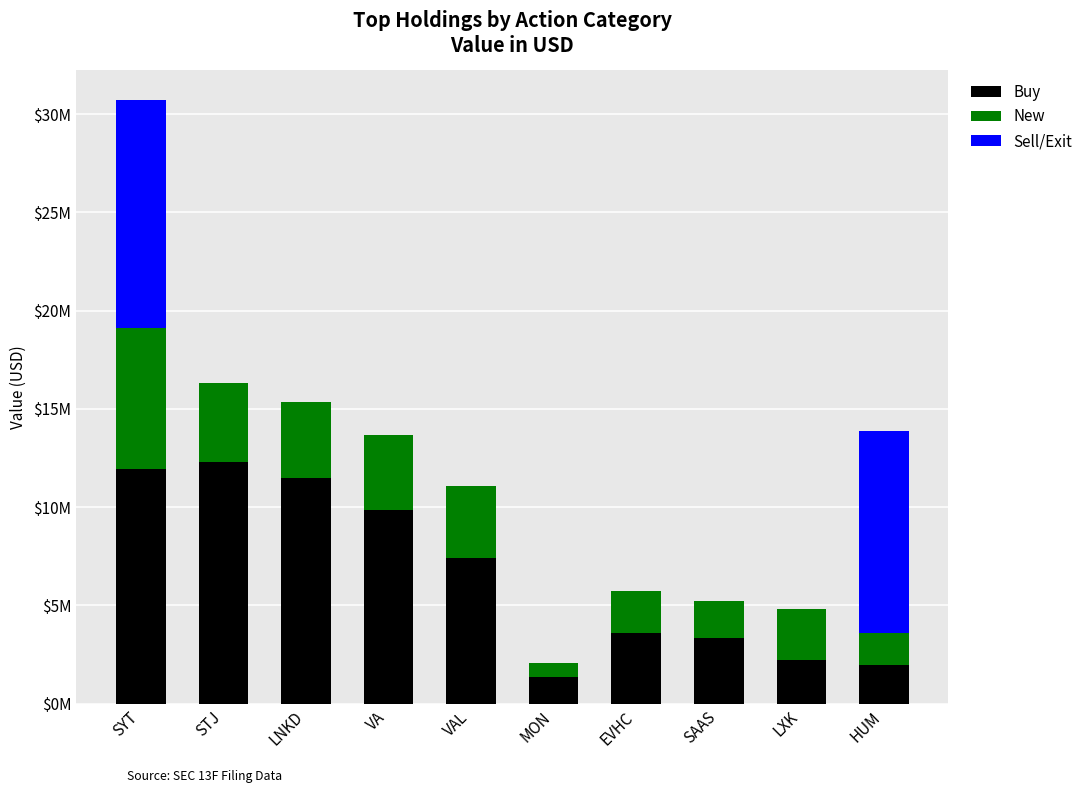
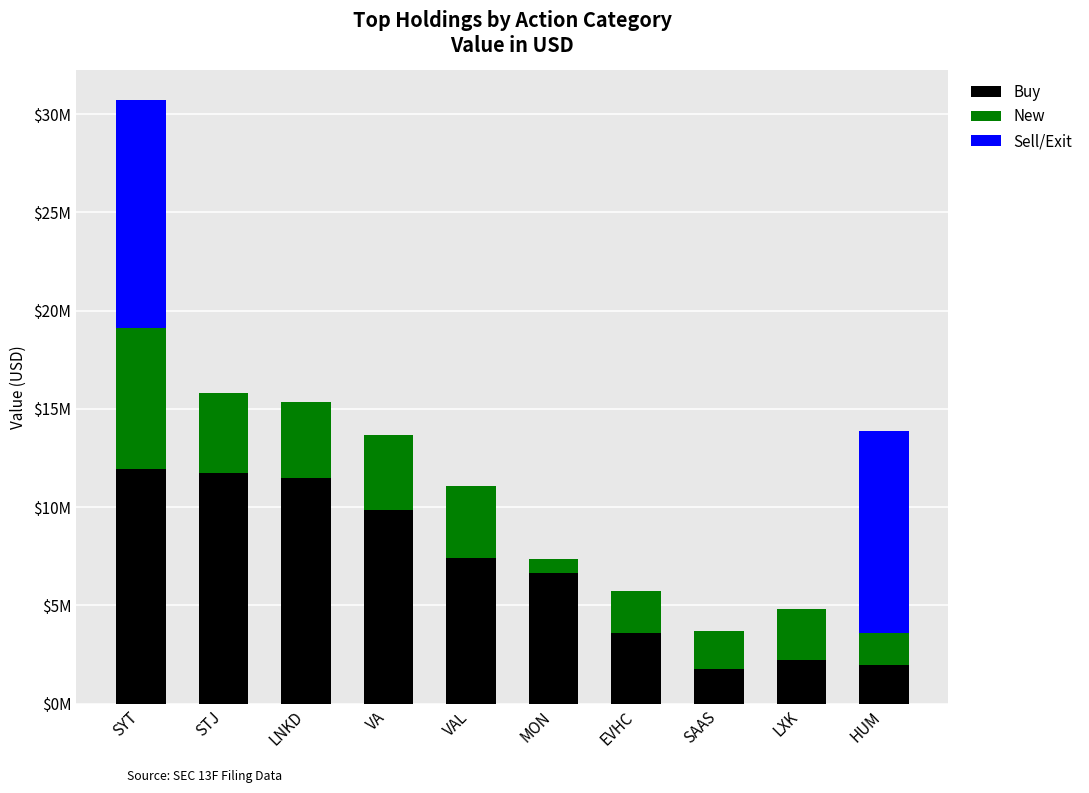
Buy, STJ: $12300000 -> $11800000
Buy, MON: $1300000 -> $6600000
Buy, SAAS: $3300000 -> $1800000
